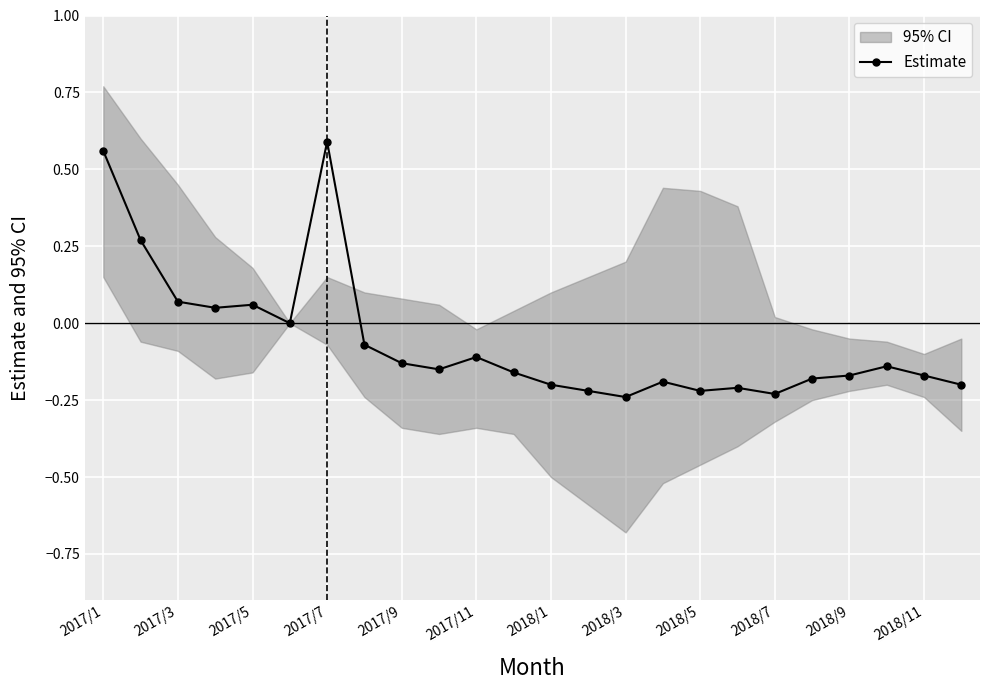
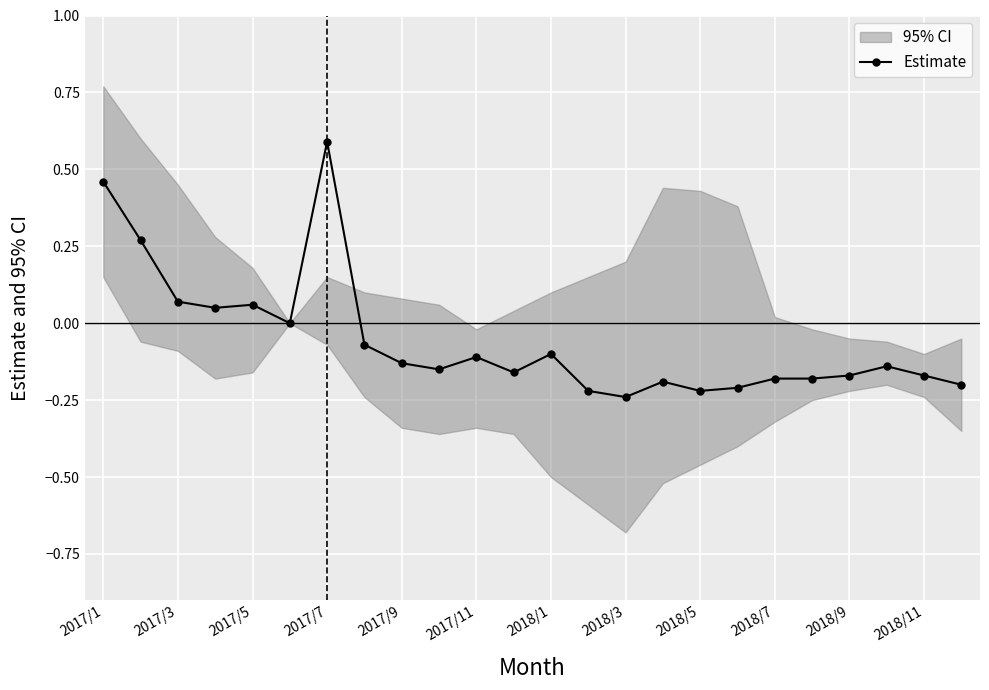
Estimate, 2017/1: 0.56 -> 0.46
Estimate, 2018/1: -0.2 -> -0.1
Estimate, 2018/7: -0.23 -> -0.18
